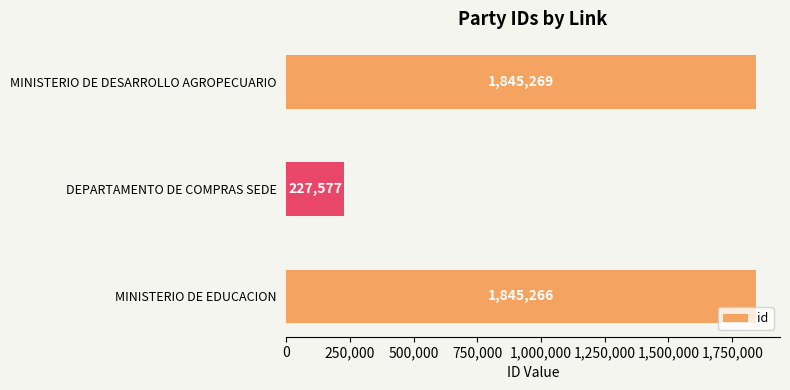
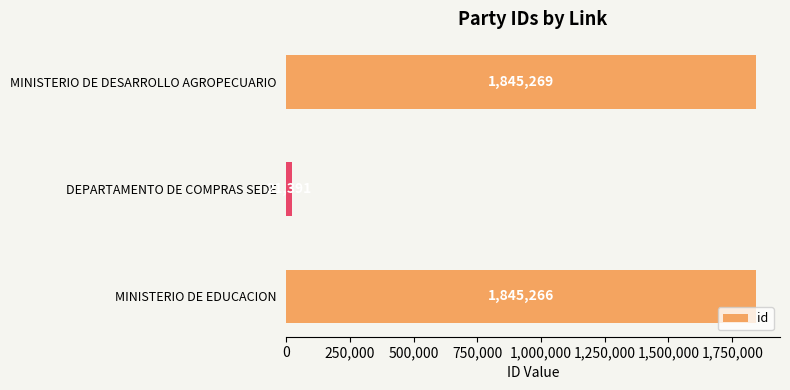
DEPARTAMENTO DE COMPRAS SEDE: 230,000 -> 20,000
